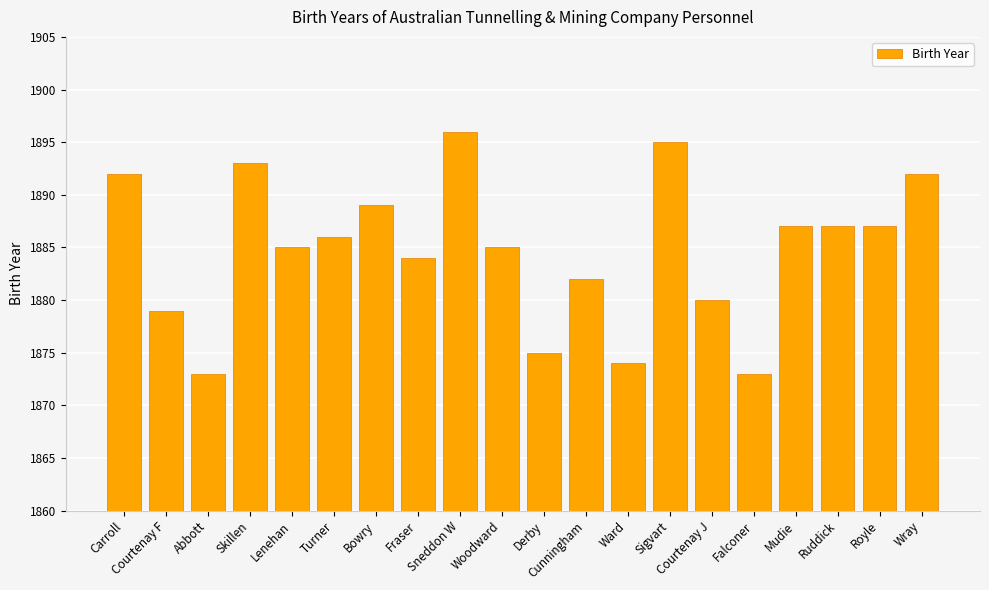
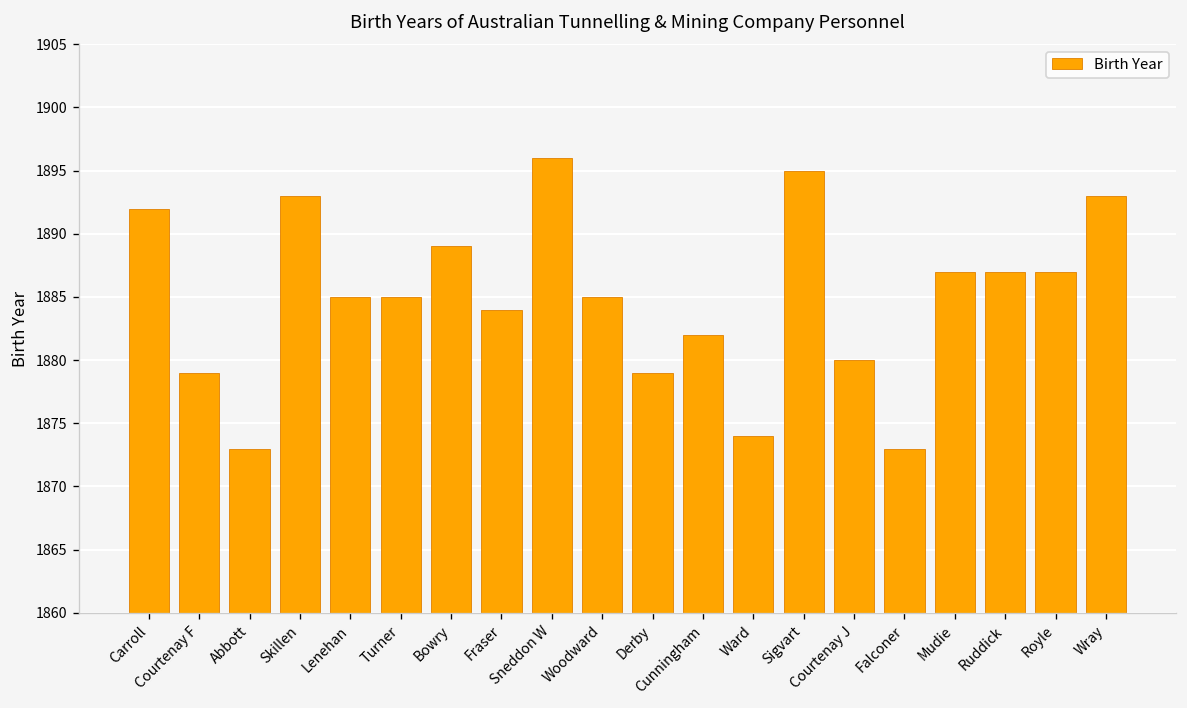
Turner: 1886 -> 1885
Derby: 1875 -> 1879
Wray: 1892 -> 1893
